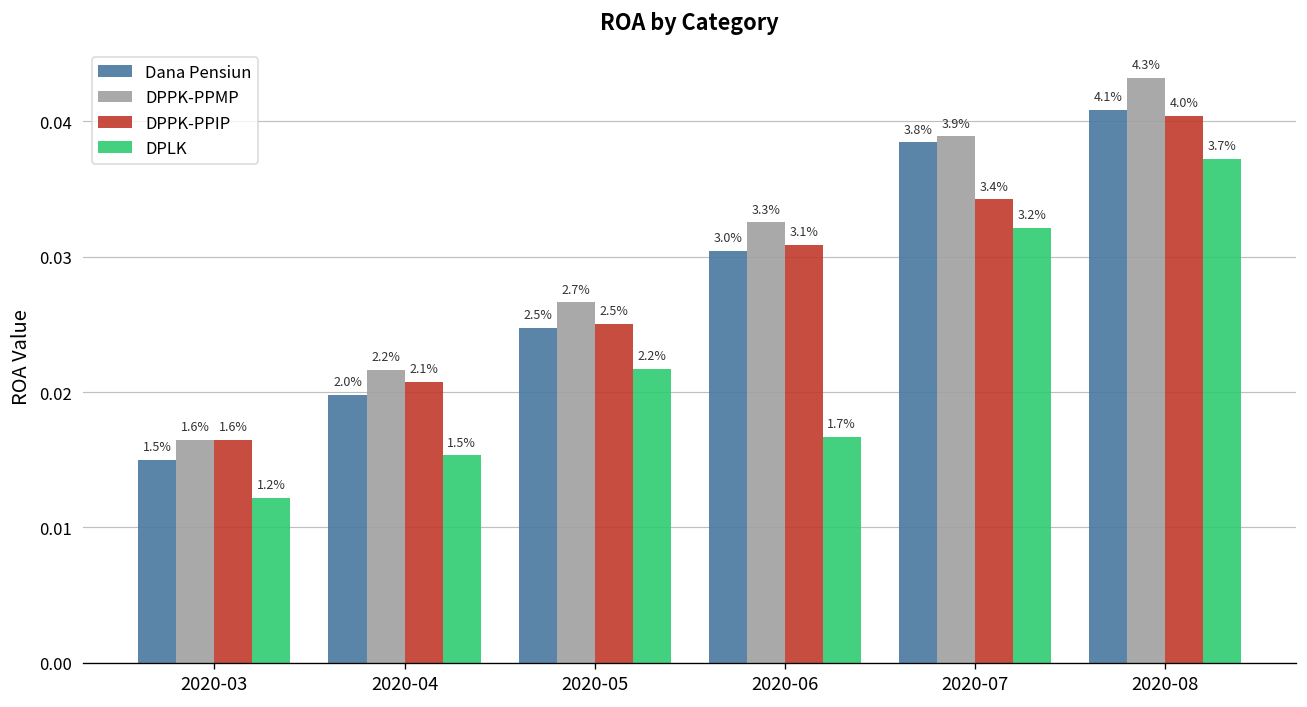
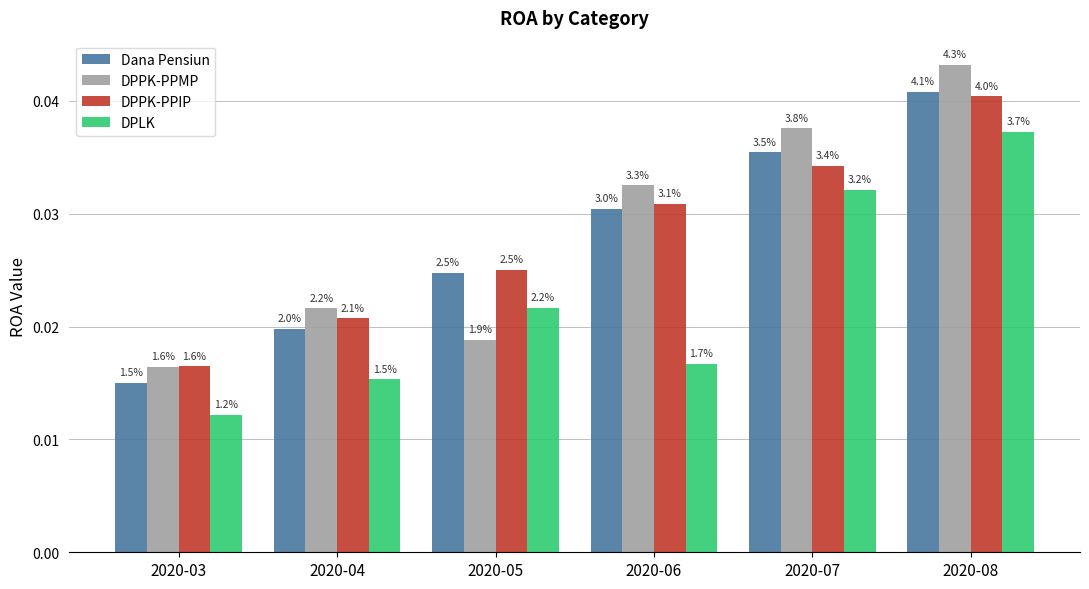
DPPK-PPMP, 2020-05: 2.7% -> 1.9%
Dana Pensiun, 2020-07: 3.8% -> 3.5%
DPPK-PPMP, 2020-07: 3.9% -> 3.8%
